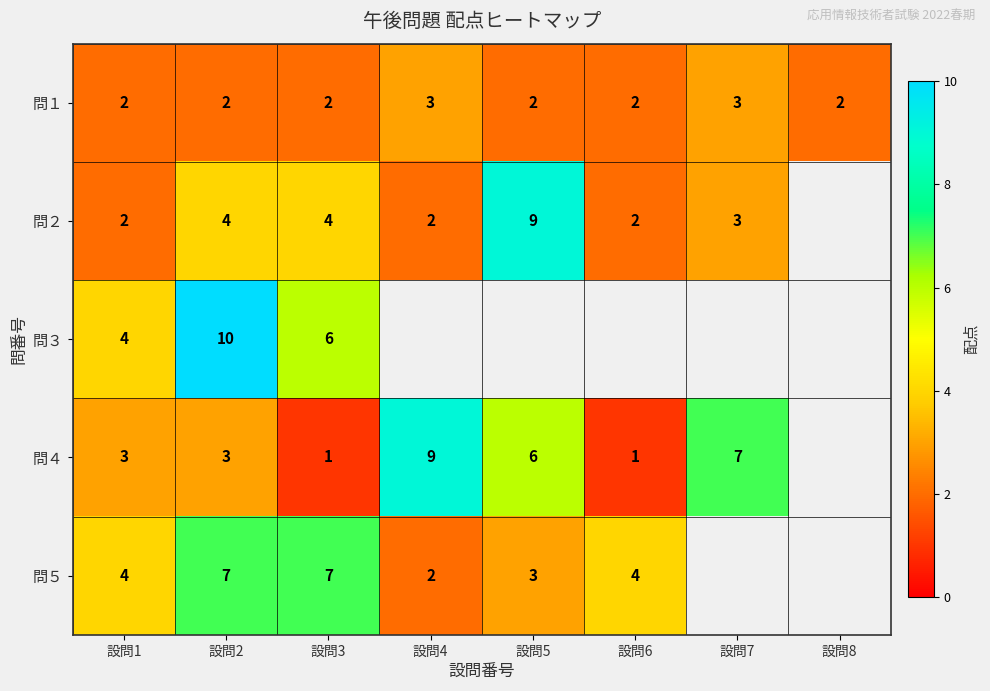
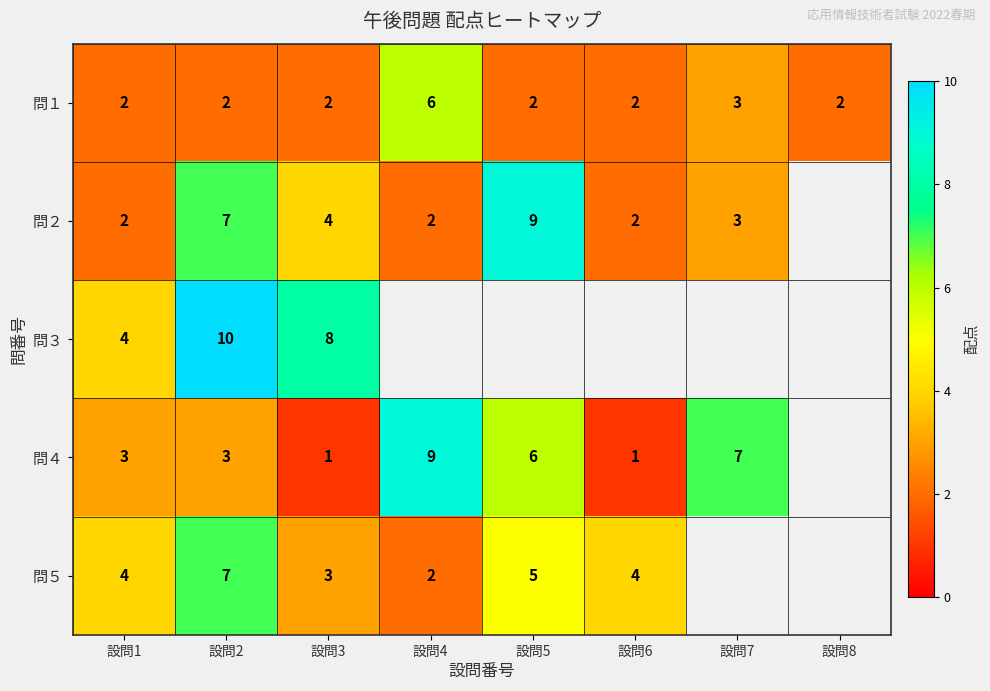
問１, 設問4: 3 -> 6
問２, 設問2: 4 -> 7
問３, 設問3: 6 -> 8
問５, 設問3: 7 -> 3
問５, 設問5: 3 -> 5
